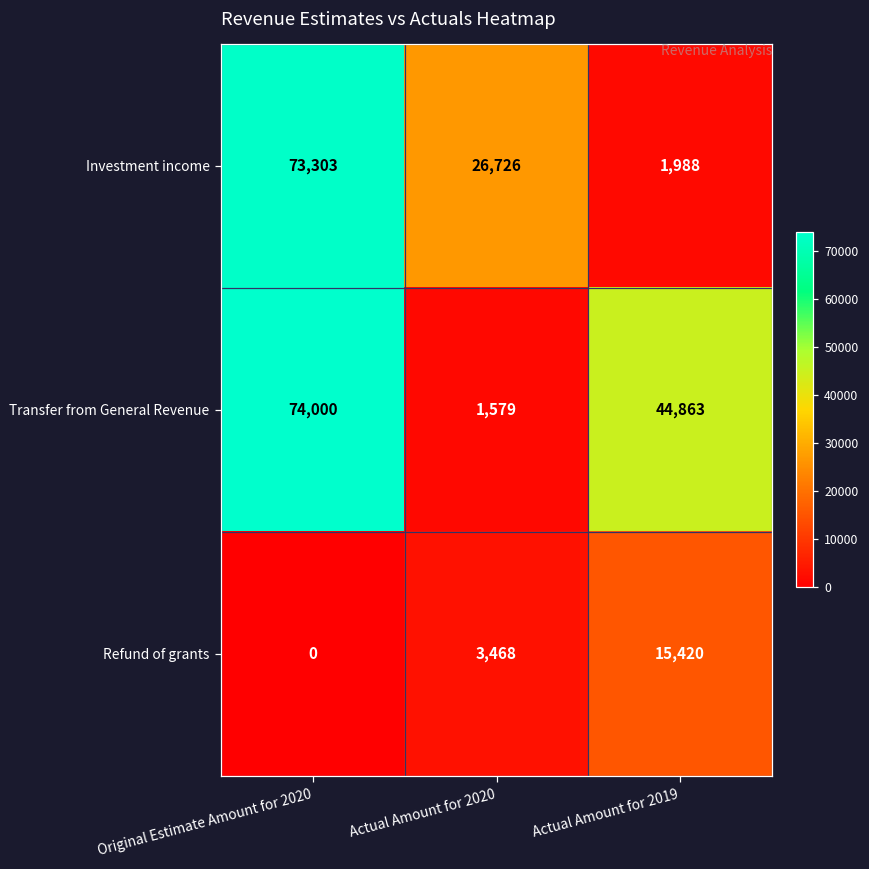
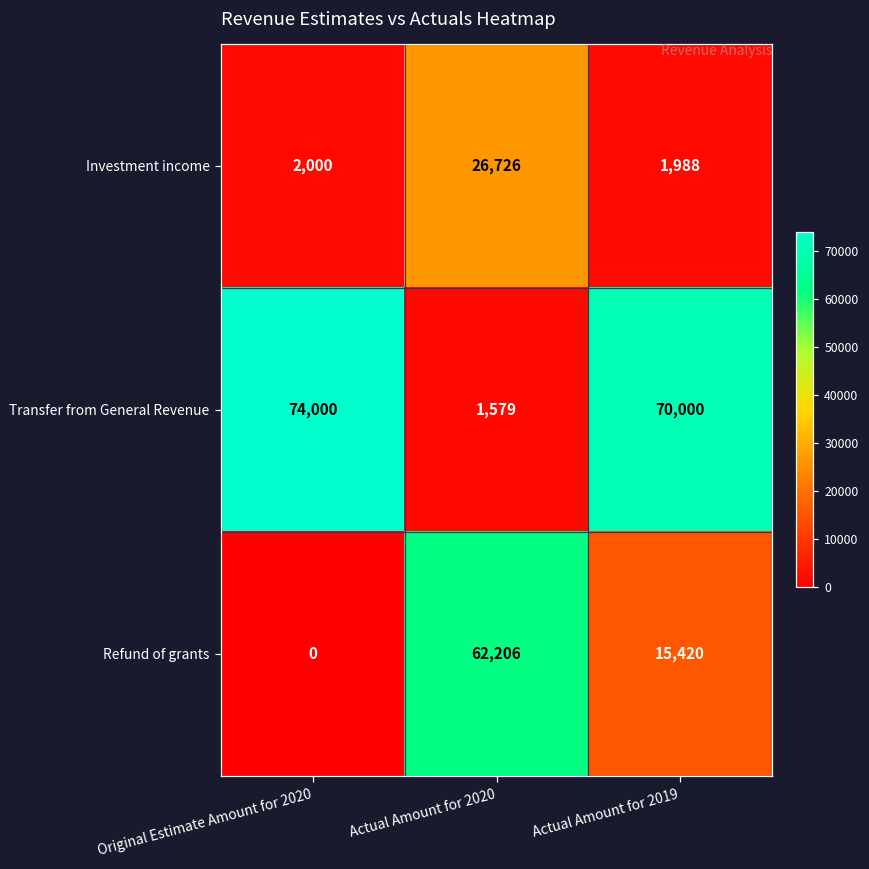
Investment income, Original Estimate Amount for 2020: 73,303 -> 2,000
Transfer from General Revenue, Actual Amount for 2019: 44,863 -> 70,000
Refund of grants, Actual Amount for 2020: 3,468 -> 62,206
